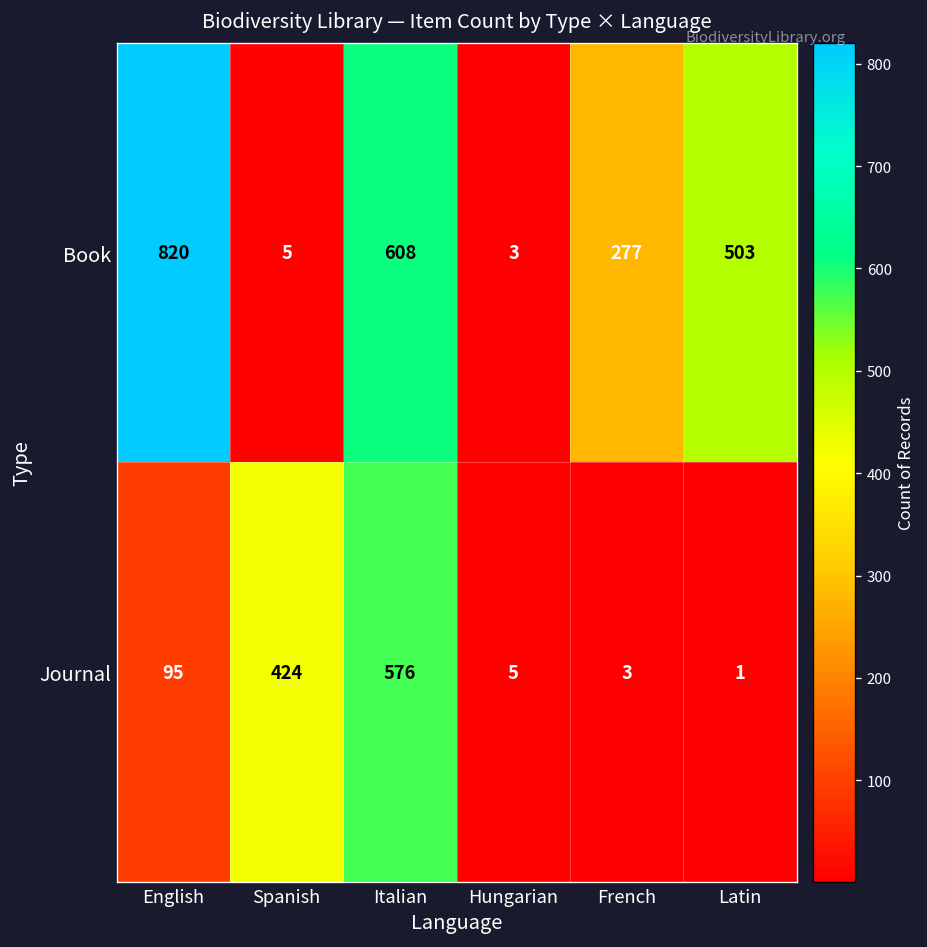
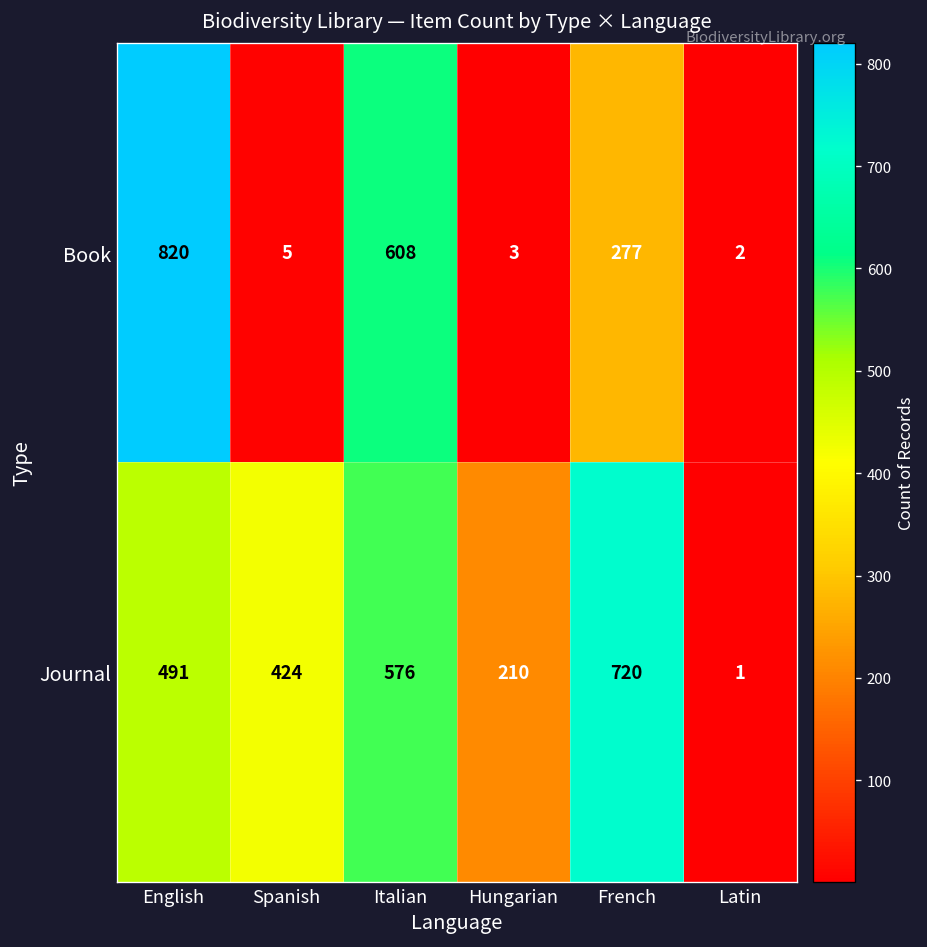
Book, Latin: 503 -> 2
Journal, English: 95 -> 491
Journal, Hungarian: 5 -> 210
Journal, French: 3 -> 720
